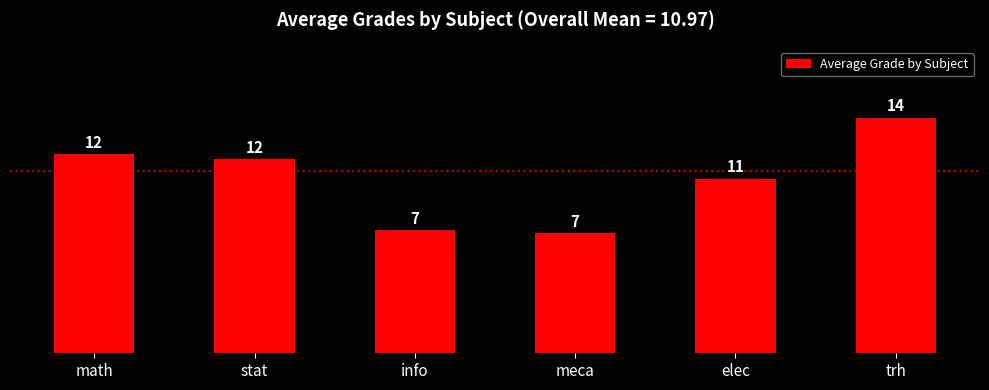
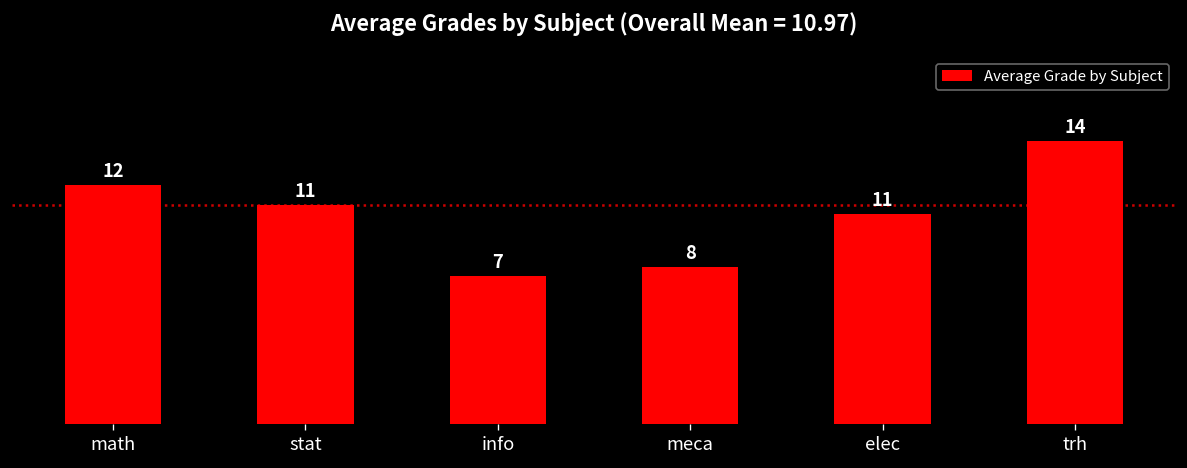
stat: 12 -> 11
meca: 7 -> 8
